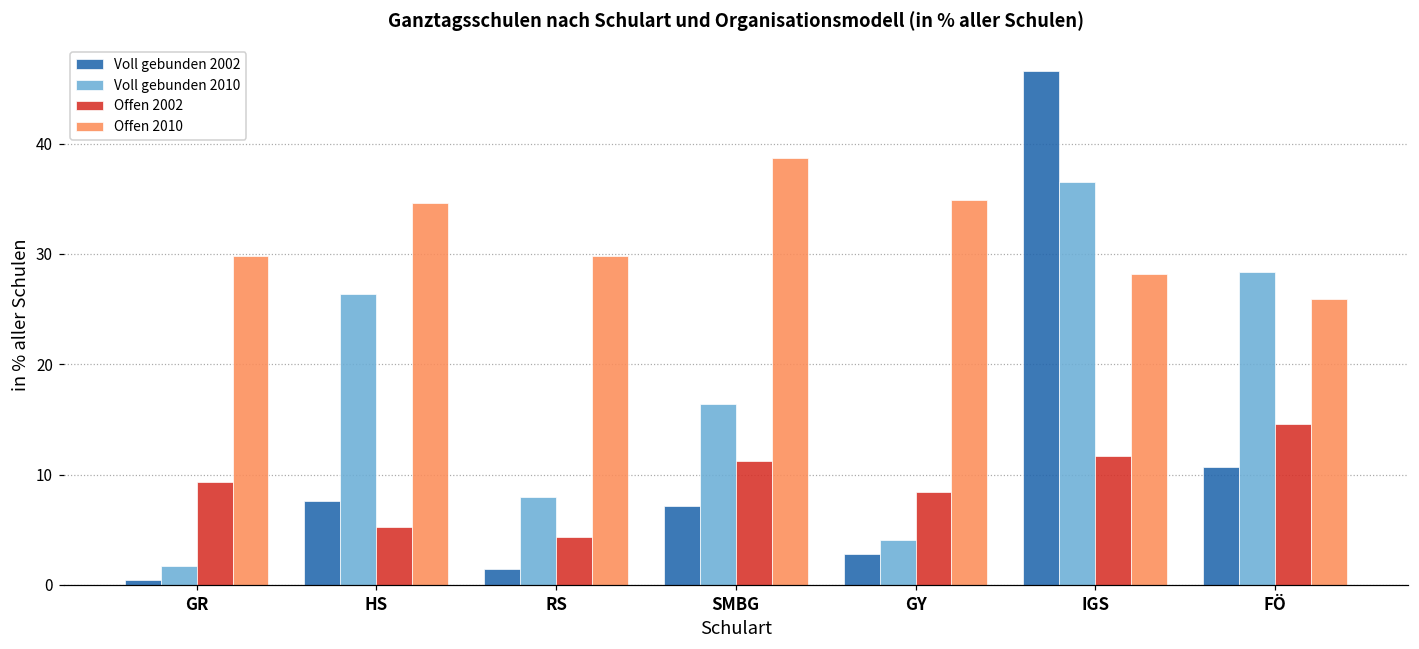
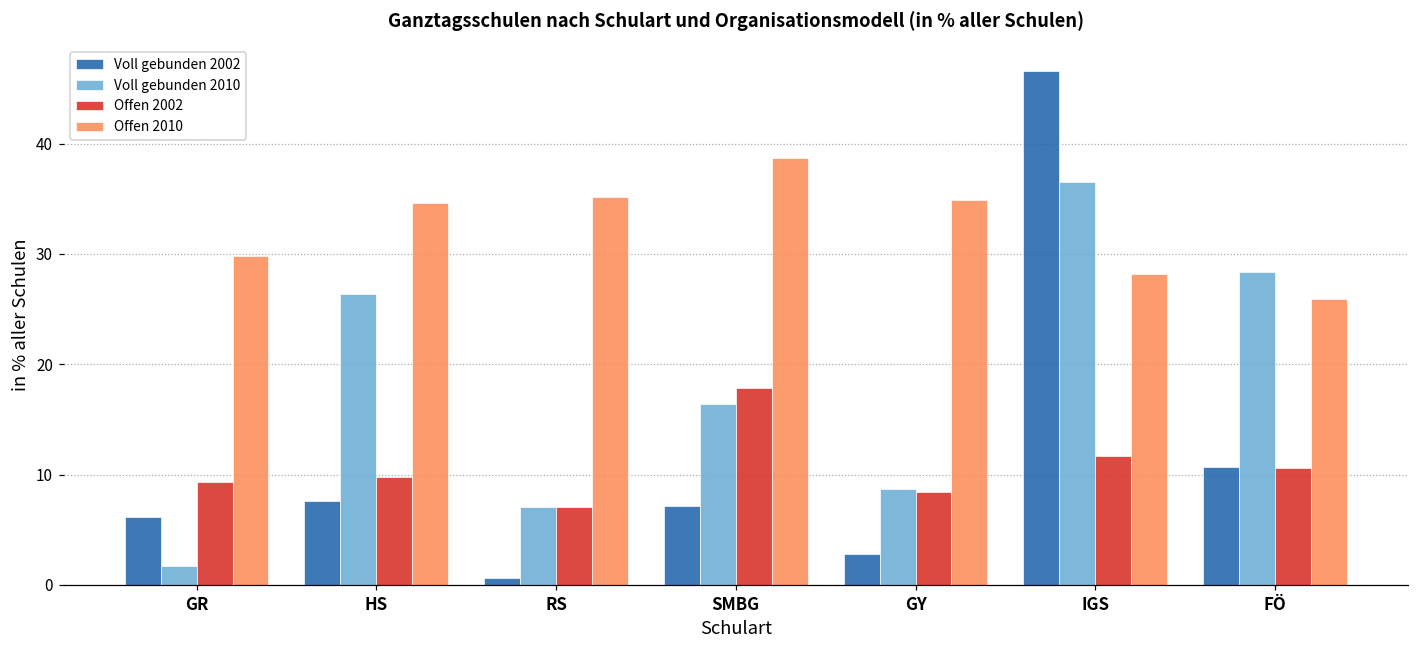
Voll gebunden 2002, GR: 0.5 -> 6.1
Offen 2002, HS: 5.2 -> 9.8
Voll gebunden 2002, RS: 1.5 -> 0.7
Voll gebunden 2010, RS: 8.0 -> 7.1
Offen 2002, RS: 4.3 -> 7.1
Offen 2010, RS: 29.8 -> 35.2
Offen 2002, SMBG: 11.2 -> 17.9
Voll gebunden 2010, GY: 4.0 -> 8.7
Offen 2002, FÖ: 14.6 -> 10.6
